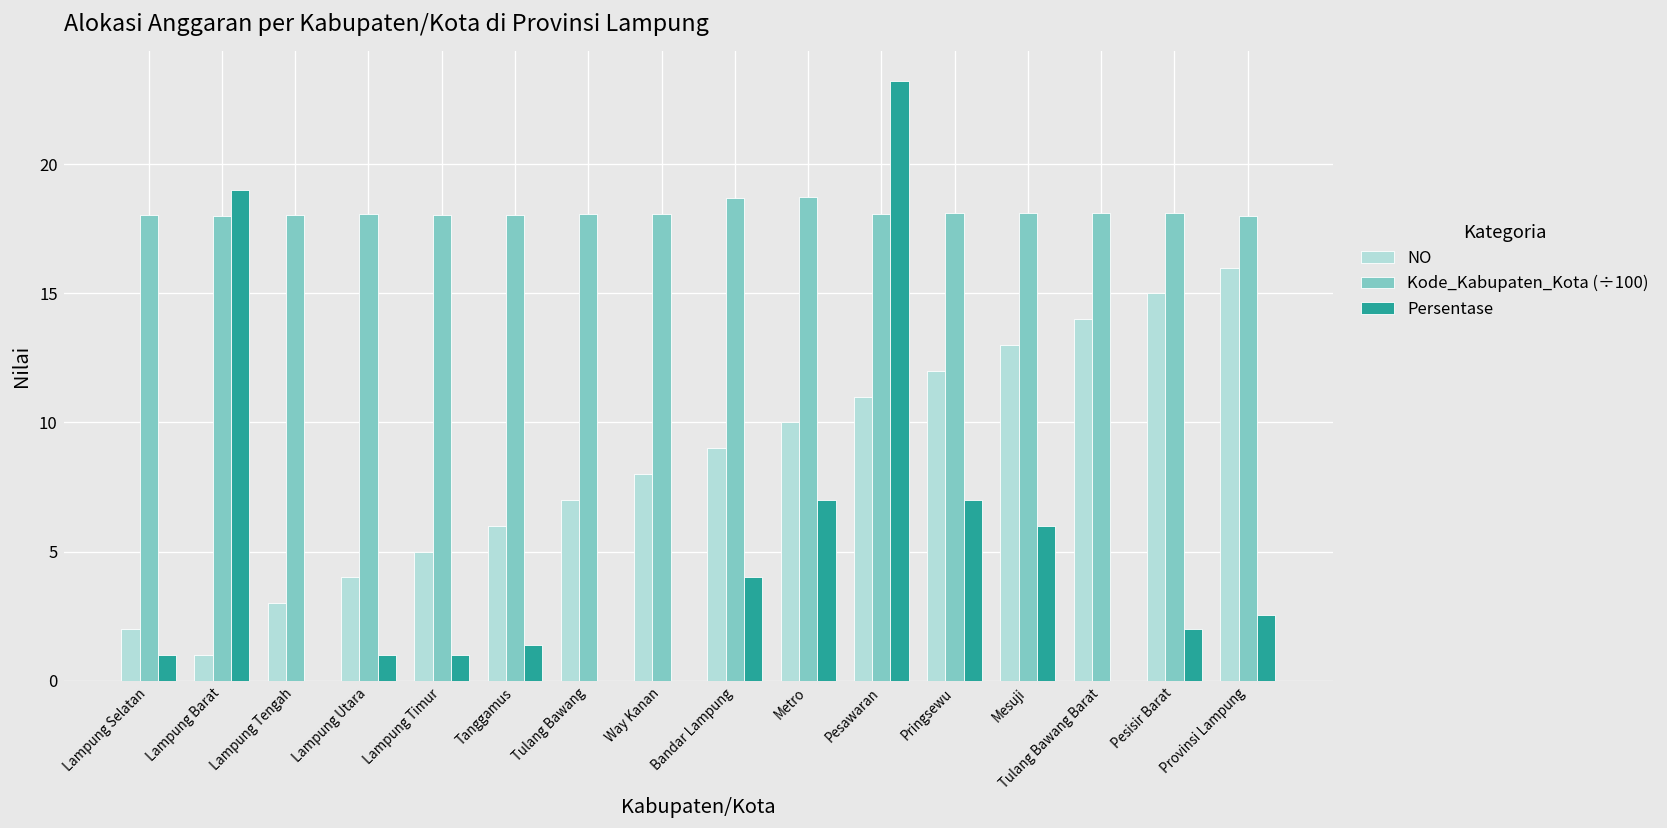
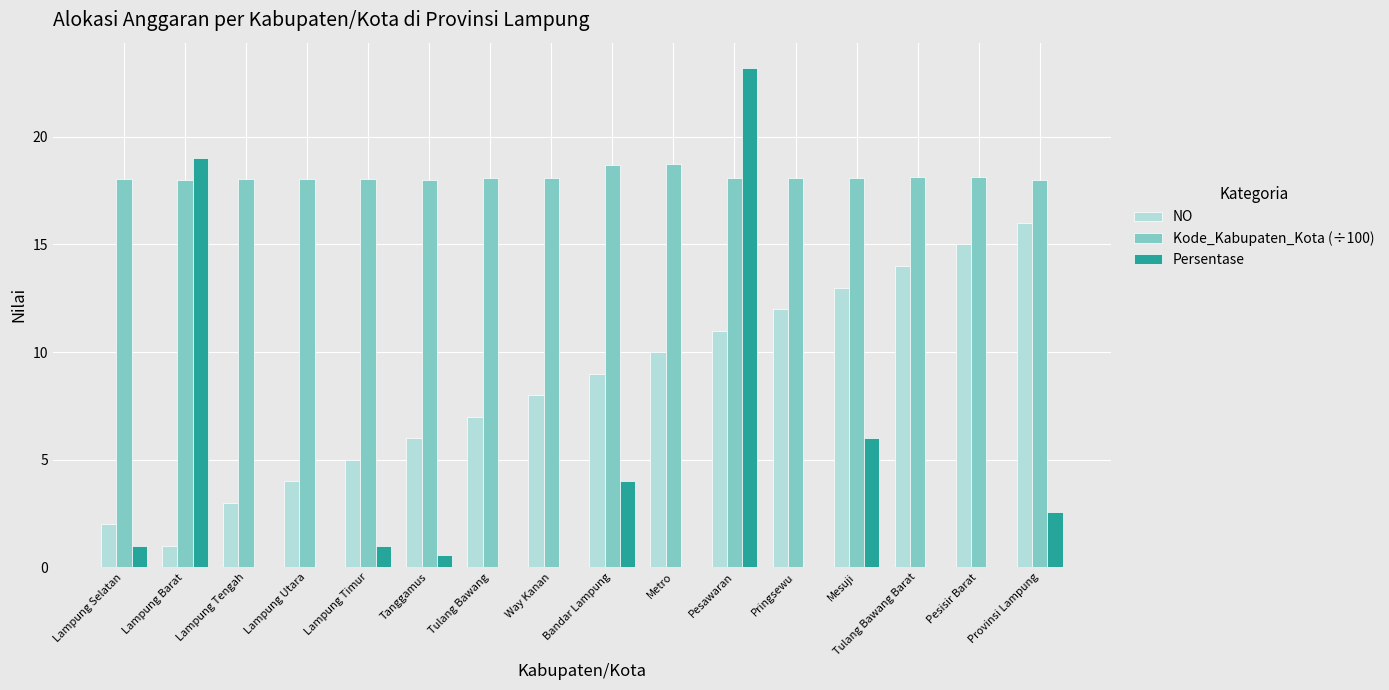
Persentase, Lampung Utara: 1 -> 0
Persentase, Tanggamus: 1.4 -> 0.6
Persentase, Metro: 7 -> 0
Persentase, Pringsewu: 7 -> 0
Persentase, Pesisir Barat: 2 -> 0
